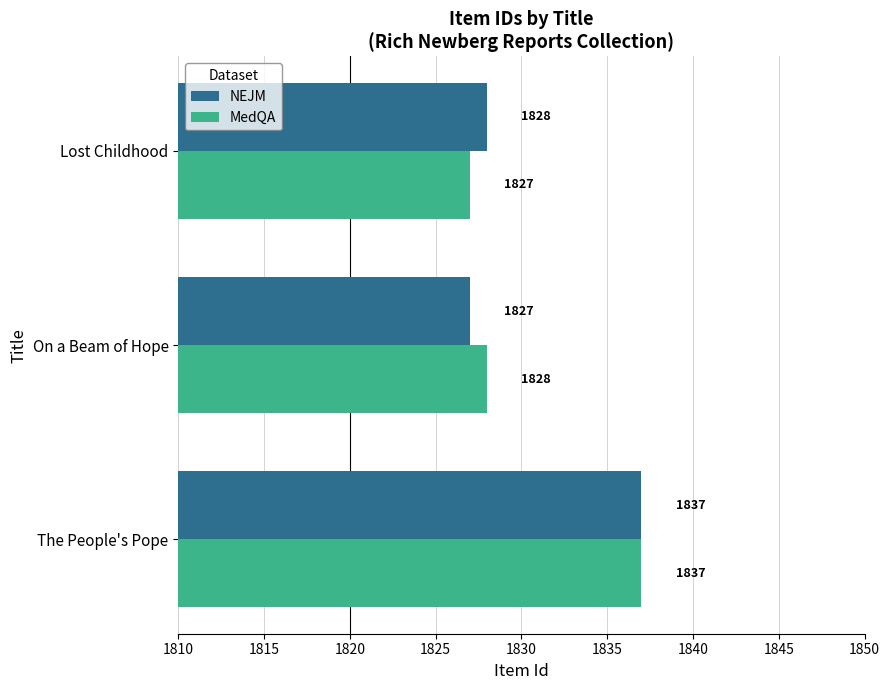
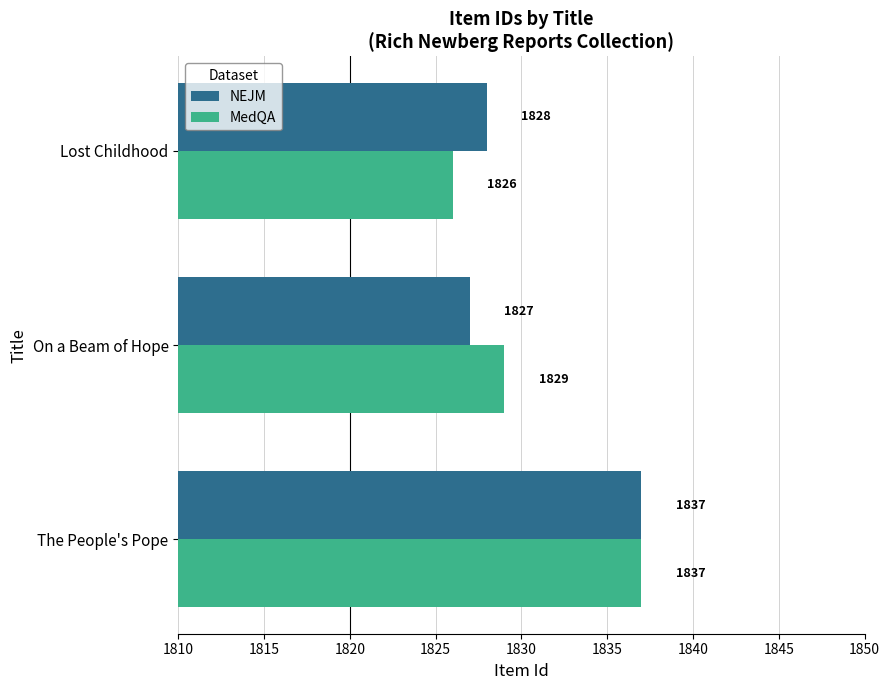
MedQA, Lost Childhood: 1827 -> 1826
MedQA, On a Beam of Hope: 1828 -> 1829
